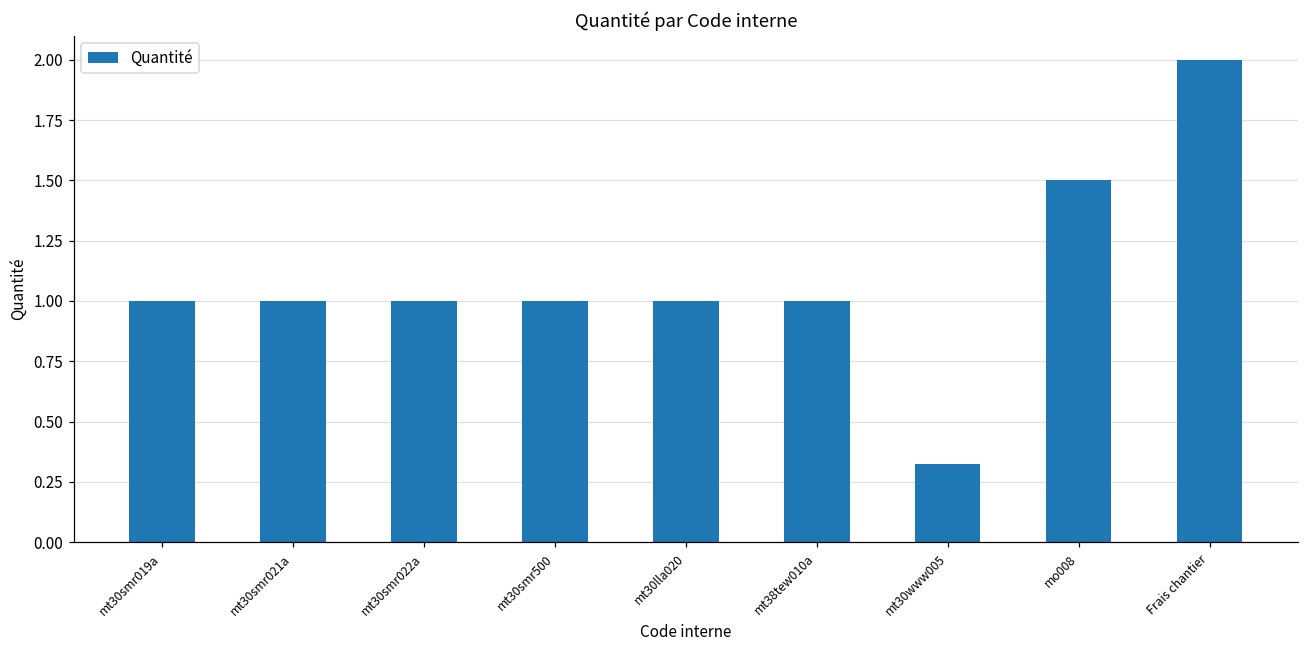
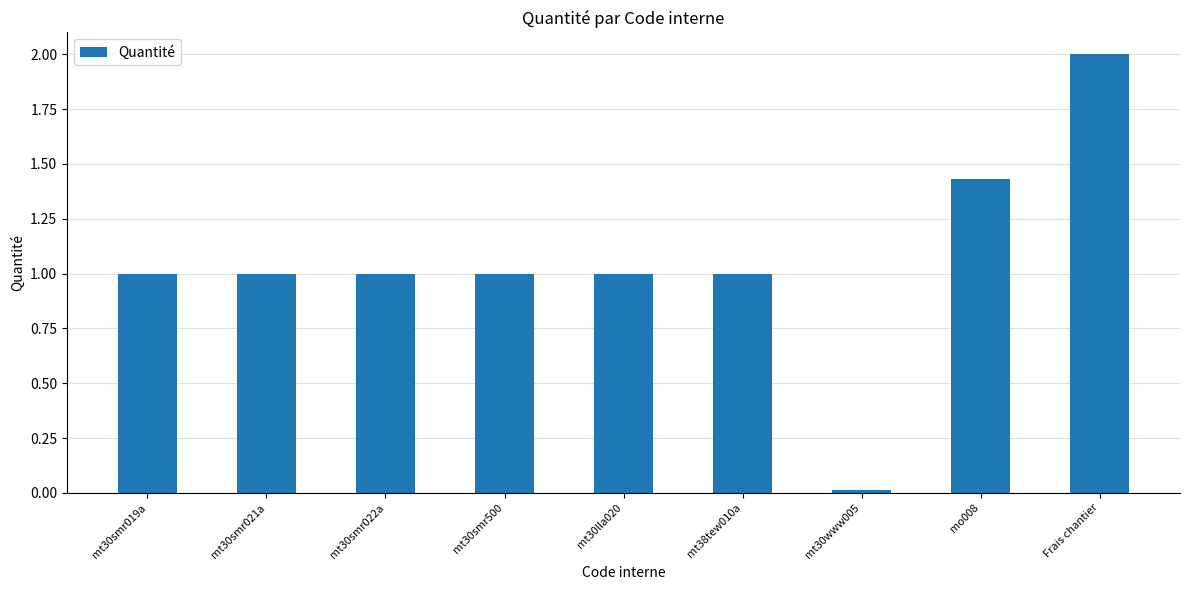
mt30www005: 0.33 -> 0.01
mo008: 1.50 -> 1.43
